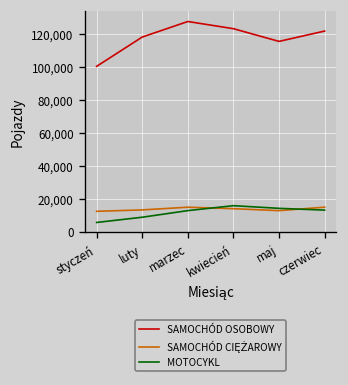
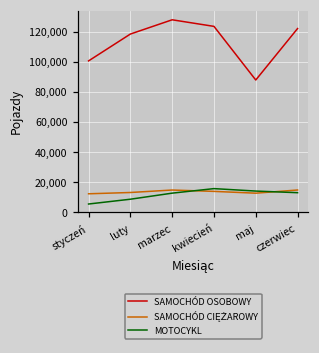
SAMOCHÓD OSOBOWY, maj: 116,000 -> 88,000
